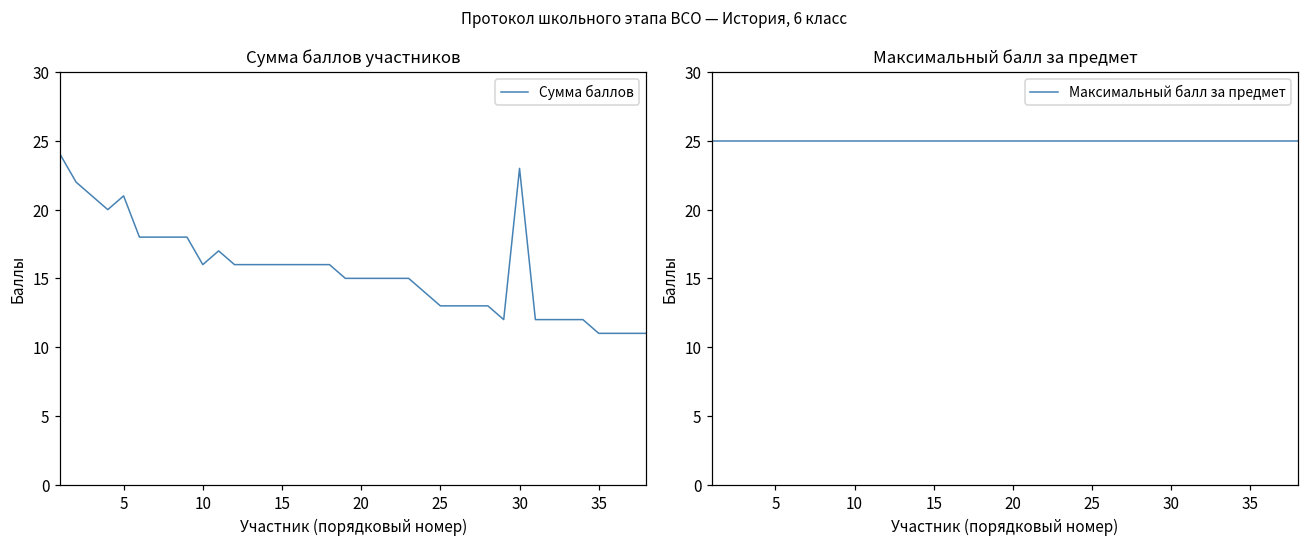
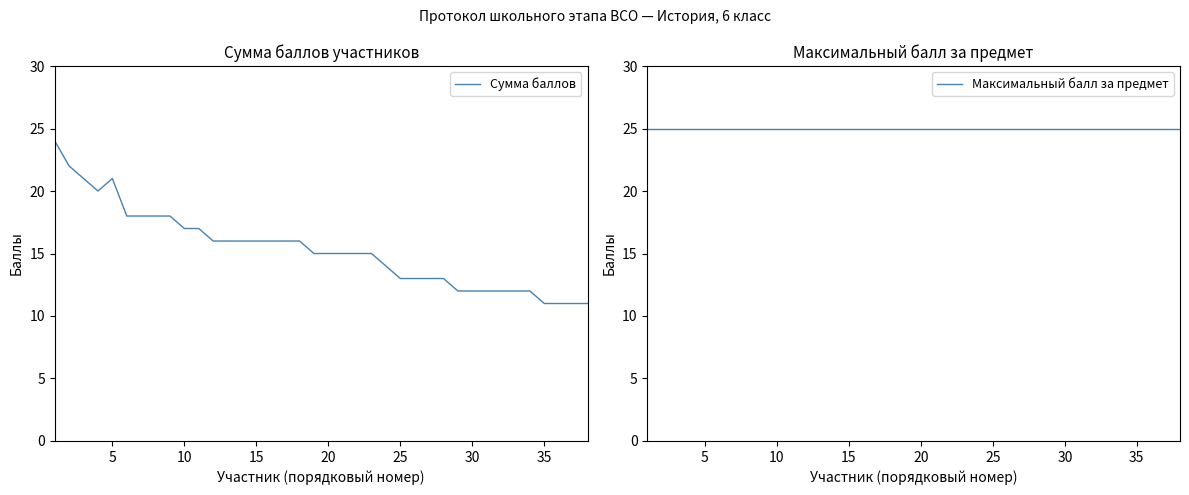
Сумма баллов участников, 10: 16 -> 17
Сумма баллов участников, 30: 23 -> 12
